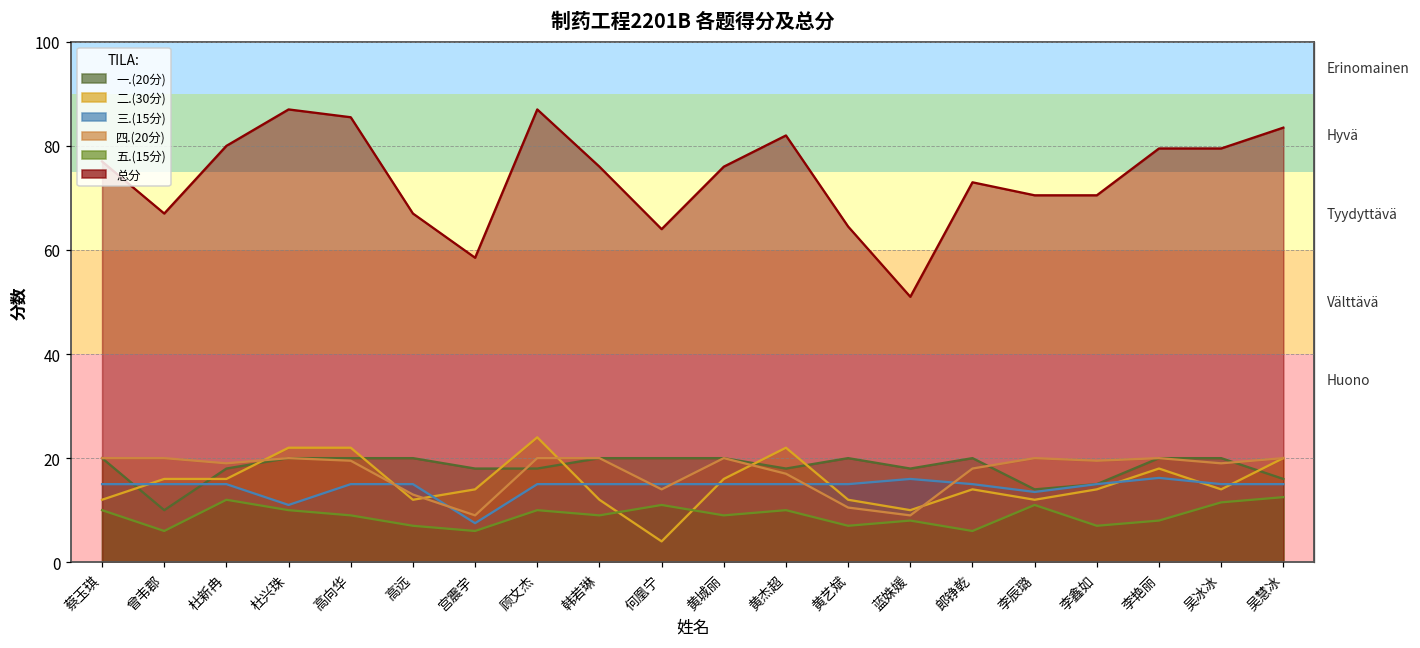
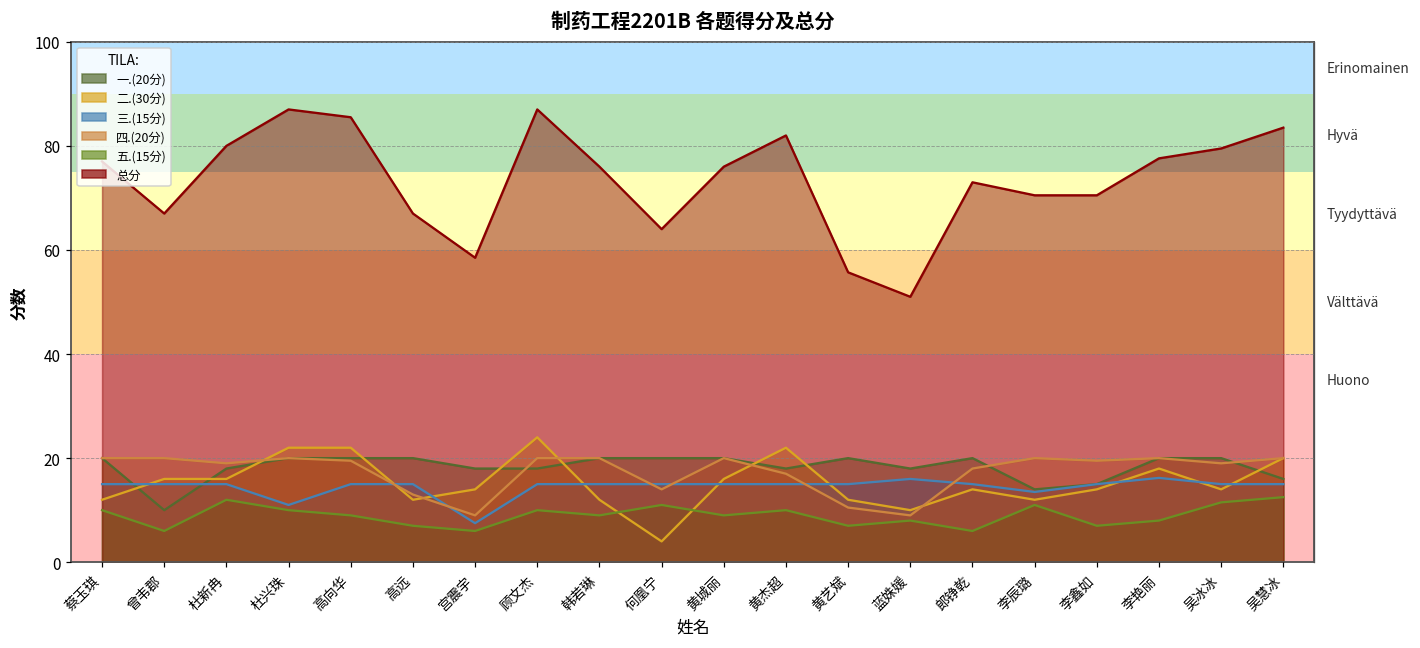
总分, 黄艺斌: 65 -> 56
总分, 李艳丽: 80 -> 78
